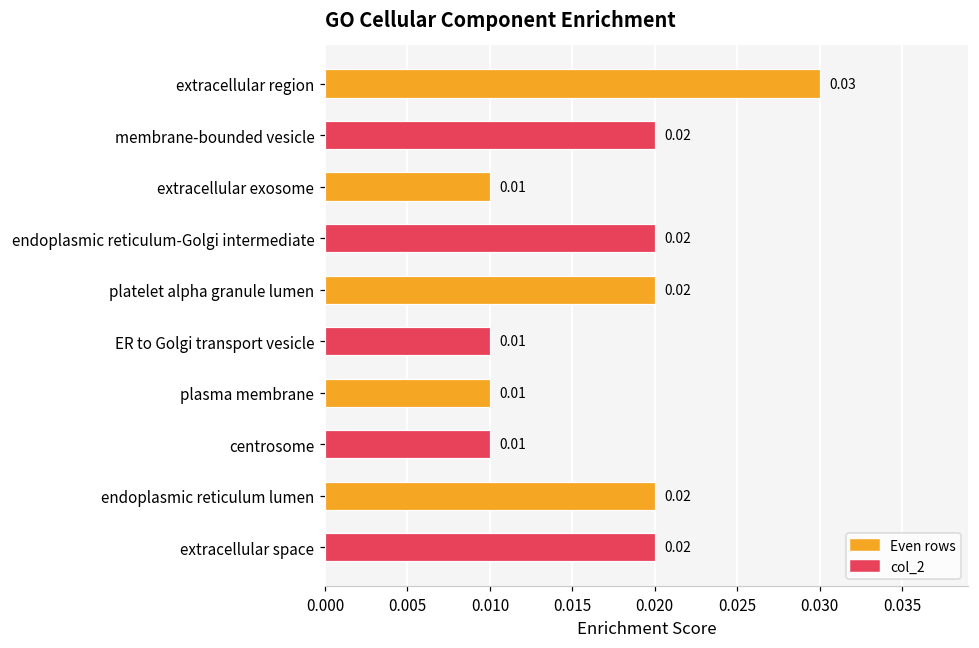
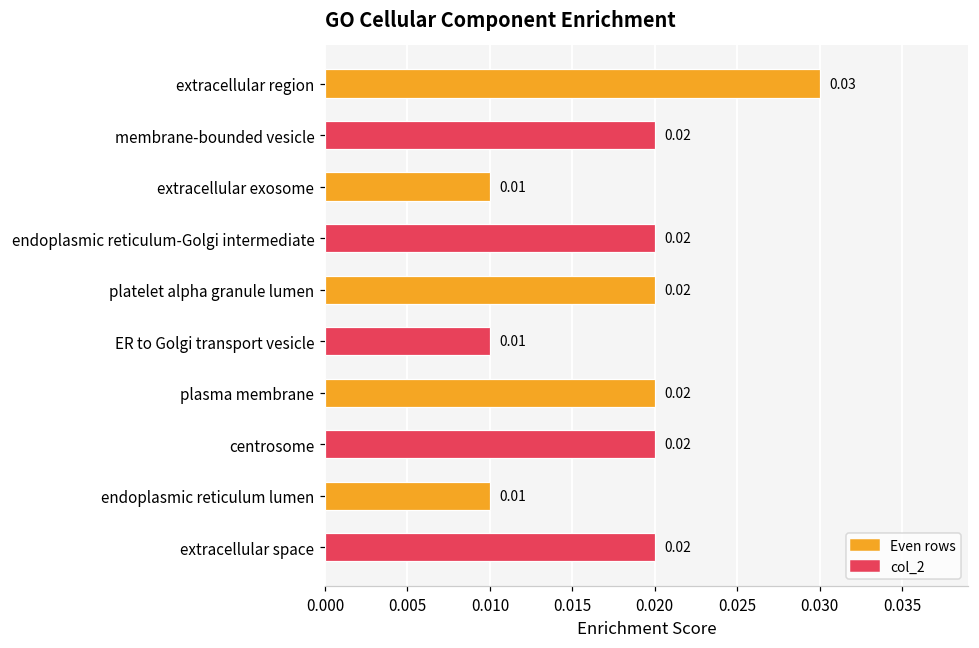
plasma membrane: 0.01 -> 0.02
centrosome: 0.01 -> 0.02
endoplasmic reticulum lumen: 0.02 -> 0.01
